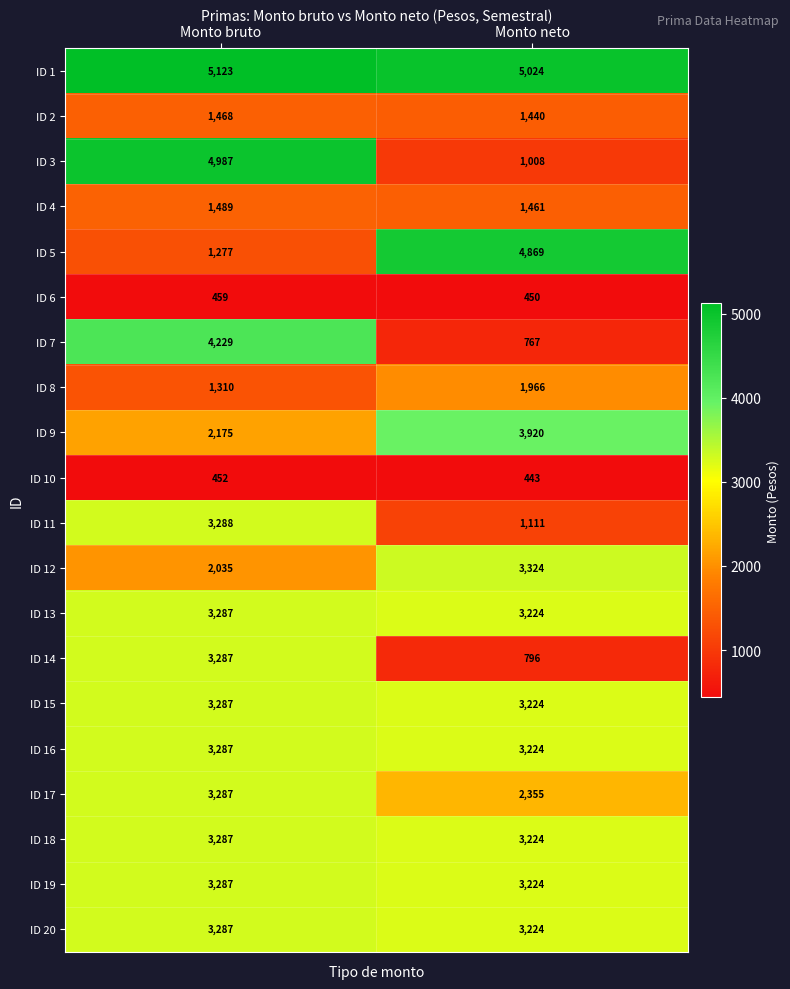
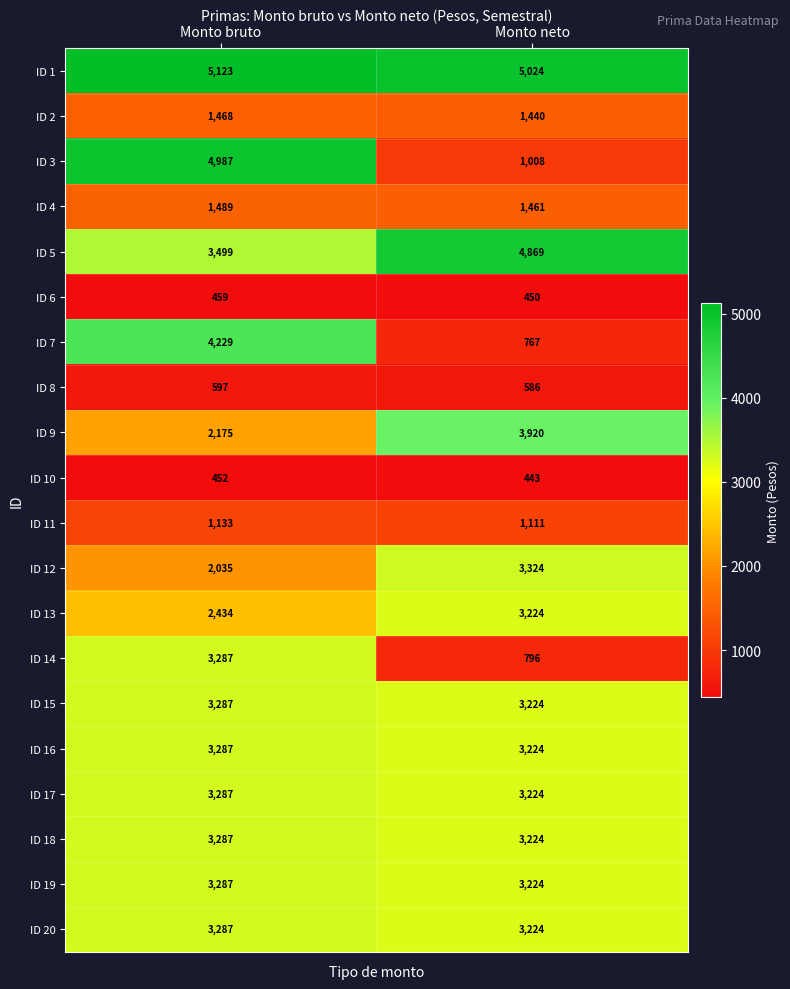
ID 5, Monto bruto: 1,277 -> 3,499
ID 8, Monto bruto: 1,310 -> 597
ID 8, Monto neto: 1,966 -> 586
ID 11, Monto bruto: 3,288 -> 1,133
ID 13, Monto bruto: 3,287 -> 2,434
ID 17, Monto neto: 2,355 -> 3,224
